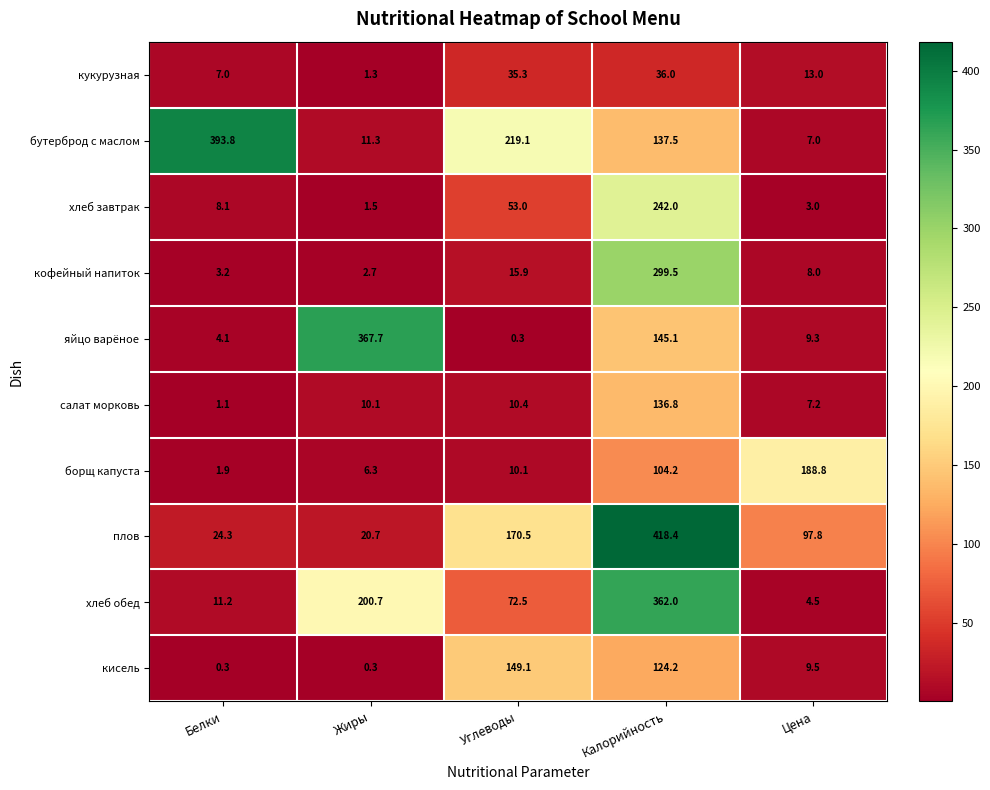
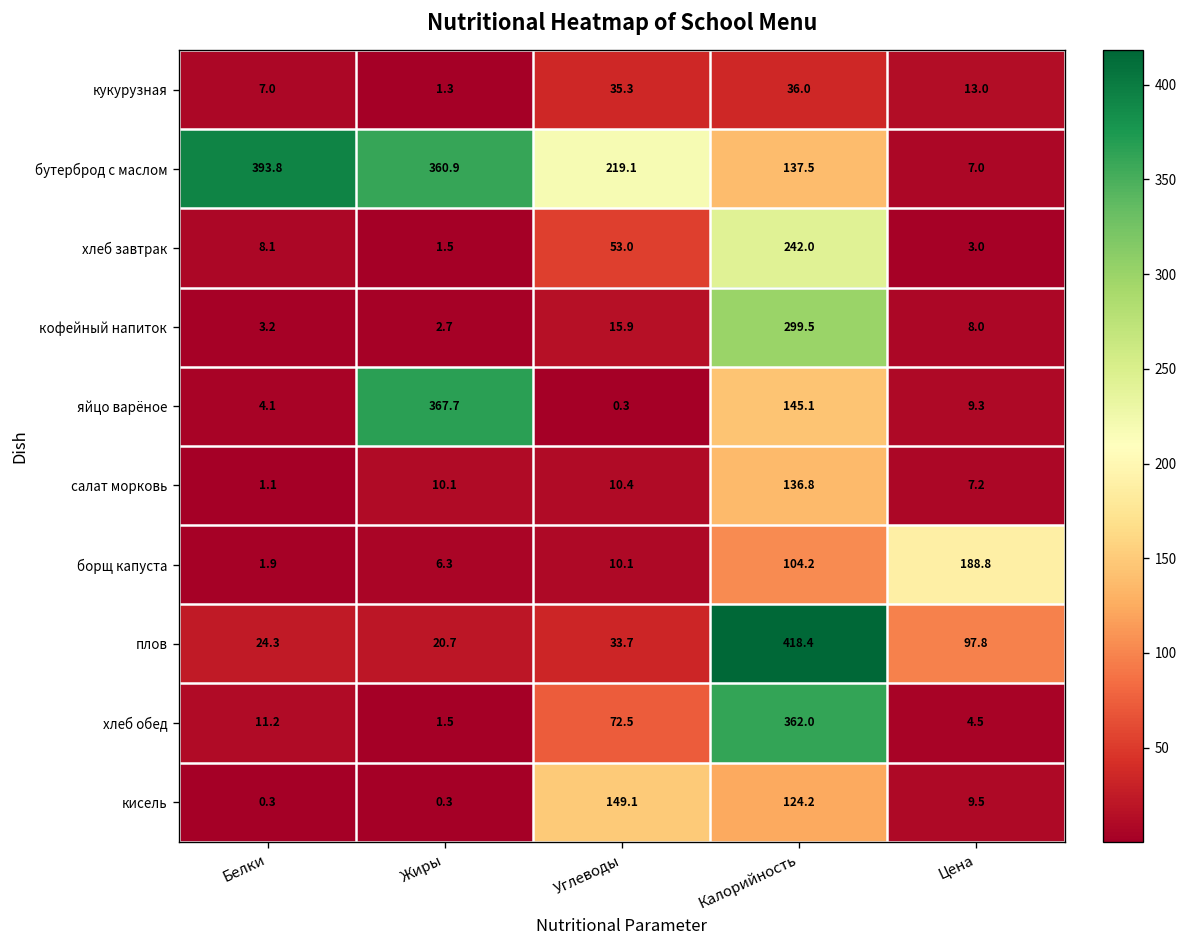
бутерброд с маслом, Жиры: 11.3 -> 360.9
плов, Углеводы: 170.5 -> 33.7
хлеб обед, Жиры: 200.7 -> 1.5
